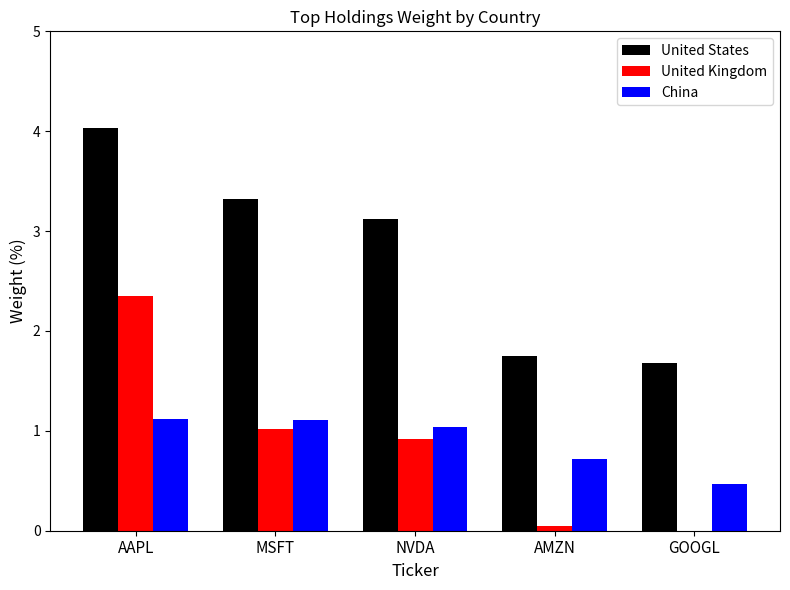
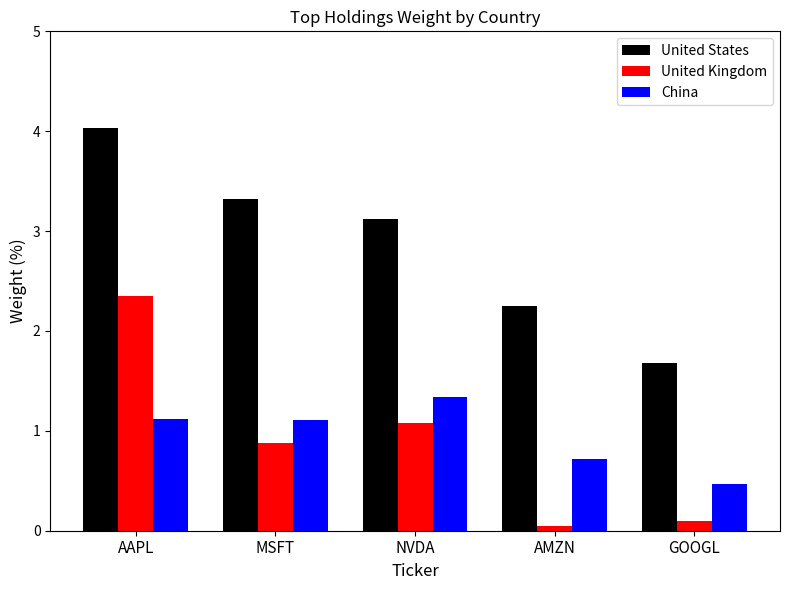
United Kingdom, MSFT: 1.0 -> 0.9
United Kingdom, NVDA: 0.9 -> 1.1
China, NVDA: 1.0 -> 1.3
United States, AMZN: 1.8 -> 2.3
United Kingdom, GOOGL: 0.0 -> 0.1
